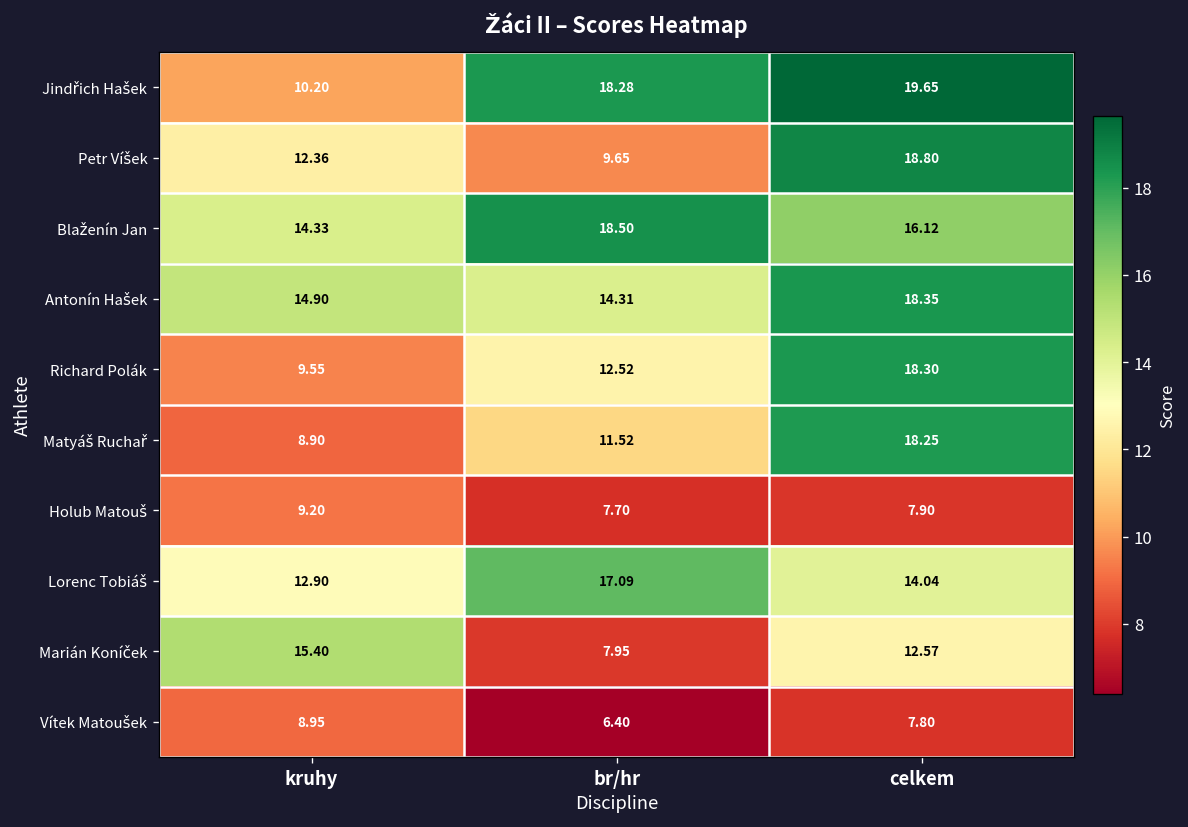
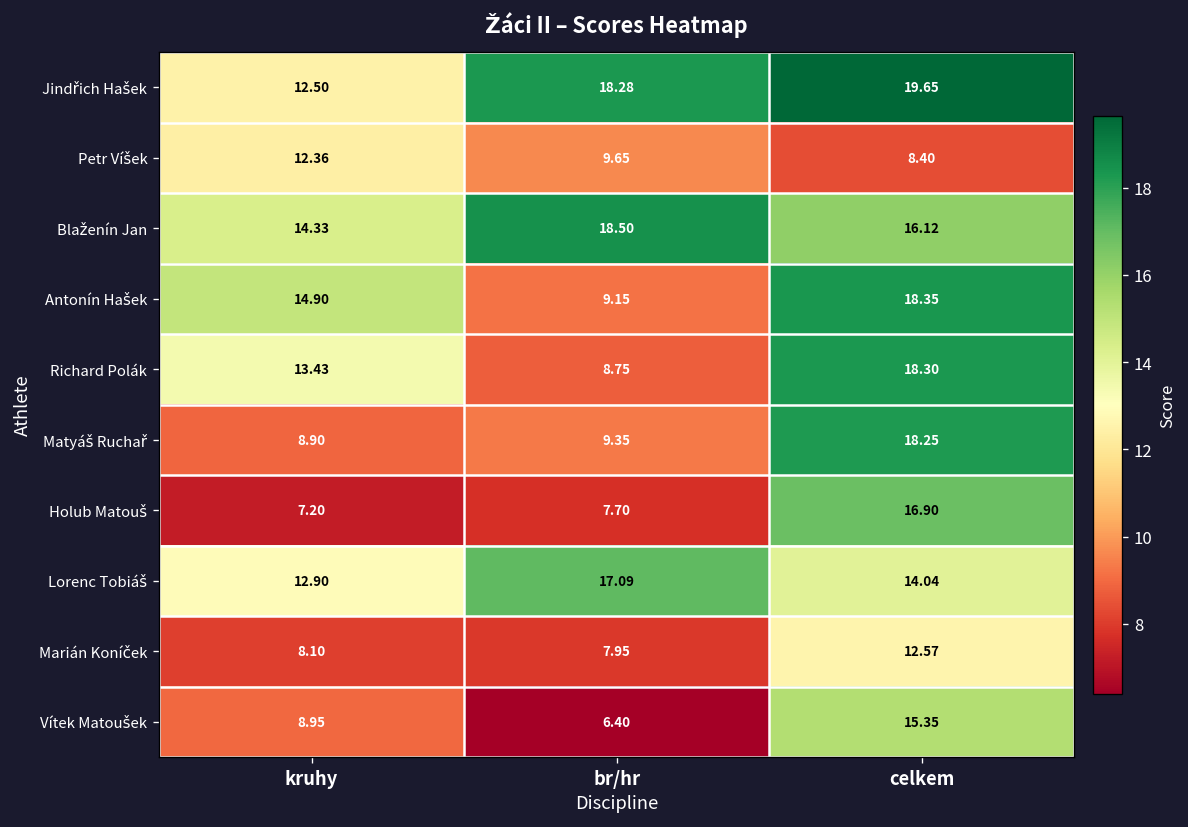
Jindřich Hašek, kruhy: 10.20 -> 12.50
Petr Víšek, celkem: 18.80 -> 8.40
Antonín Hašek, br/hr: 14.31 -> 9.15
Richard Polák, kruhy: 9.55 -> 13.43
Richard Polák, br/hr: 12.52 -> 8.75
Matyáš Ruchař, br/hr: 11.52 -> 9.35
Holub Matouš, kruhy: 9.20 -> 7.20
Holub Matouš, celkem: 7.90 -> 16.90
Marián Koníček, kruhy: 15.40 -> 8.10
Vítek Matoušek, celkem: 7.80 -> 15.35
